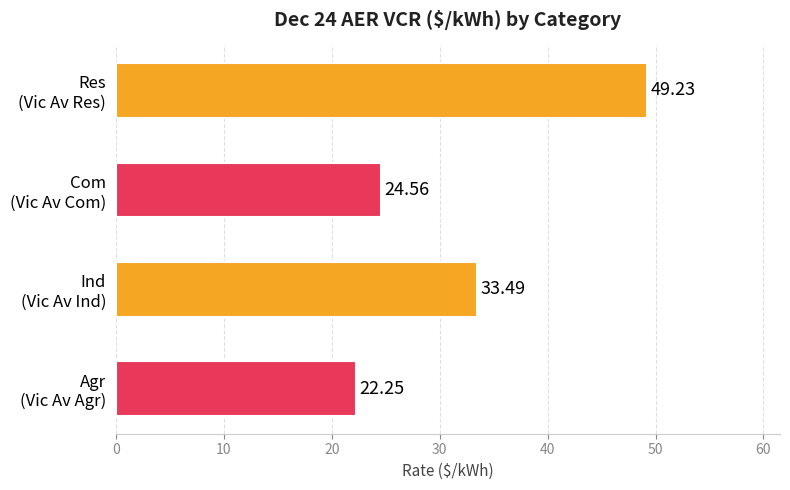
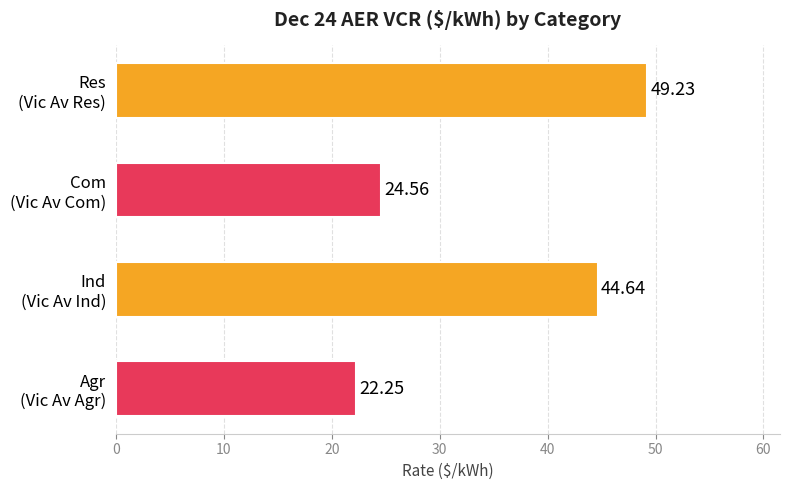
Ind (Vic Av Ind): 33.49 -> 44.64
